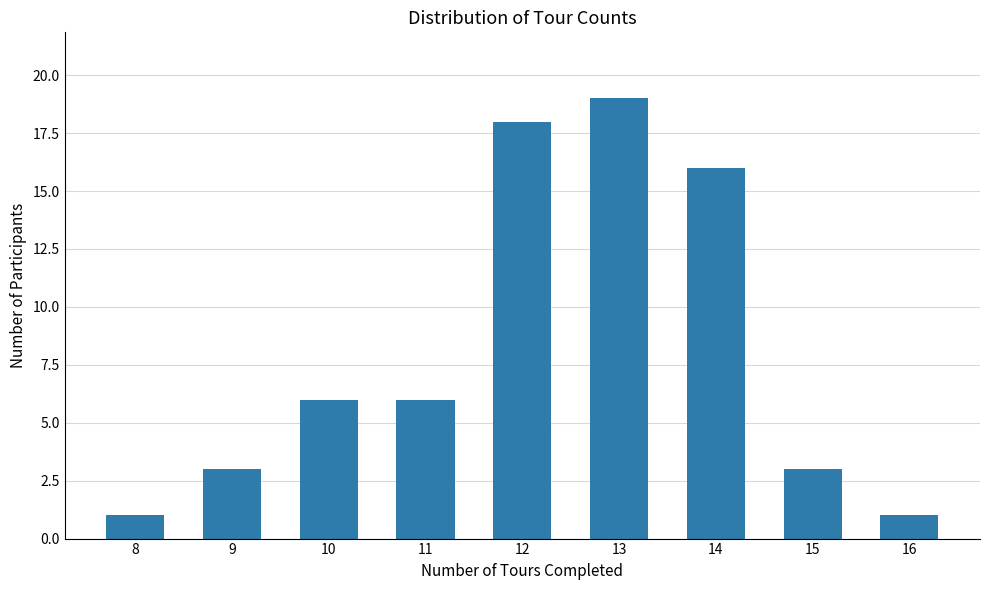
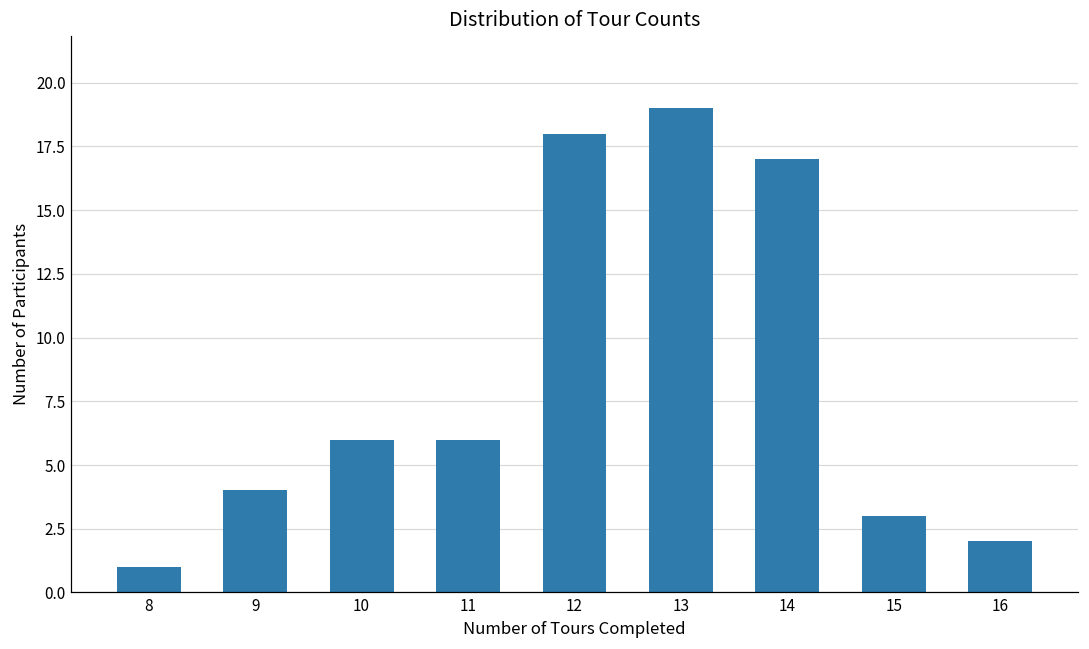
9: 3 -> 4
14: 16 -> 17
16: 1 -> 2
